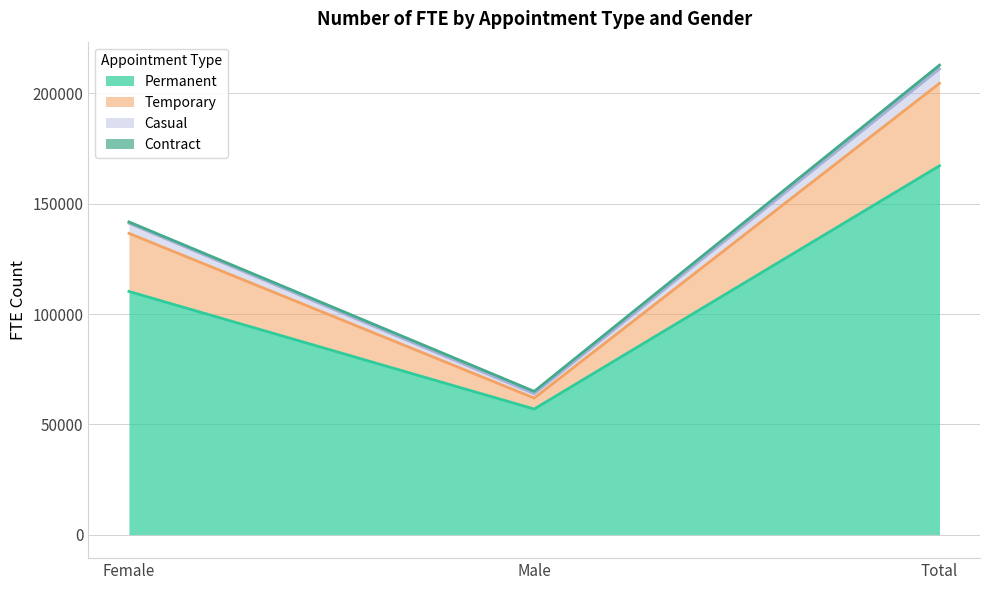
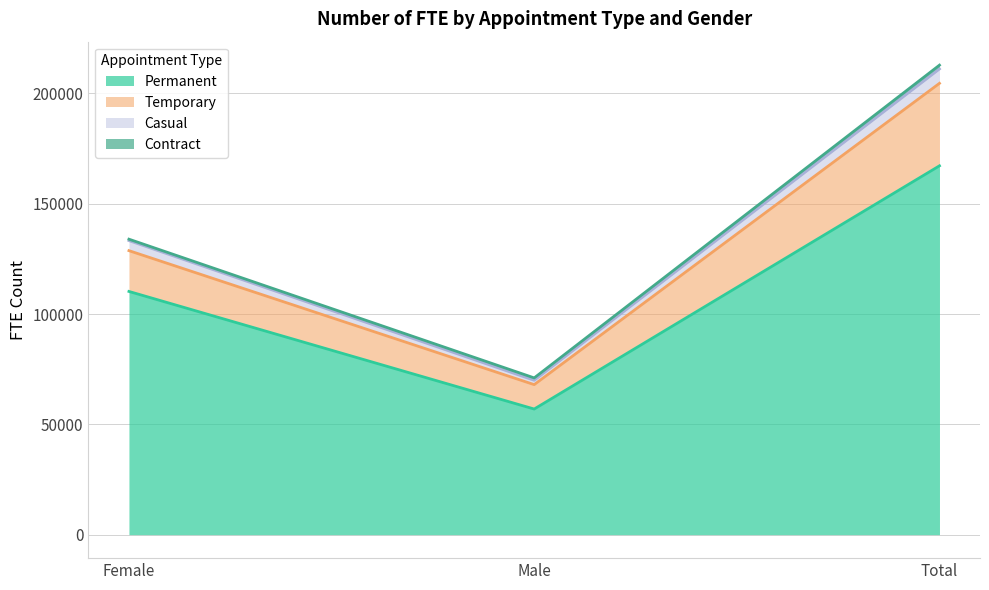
Temporary, Female: 26000 -> 18000
Temporary, Male: 5000 -> 11000
